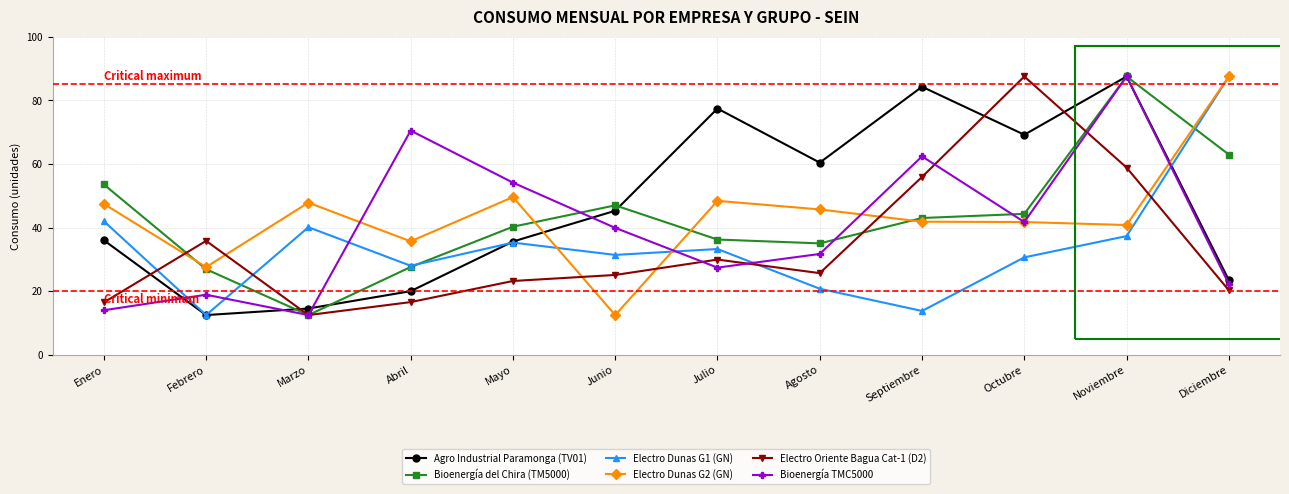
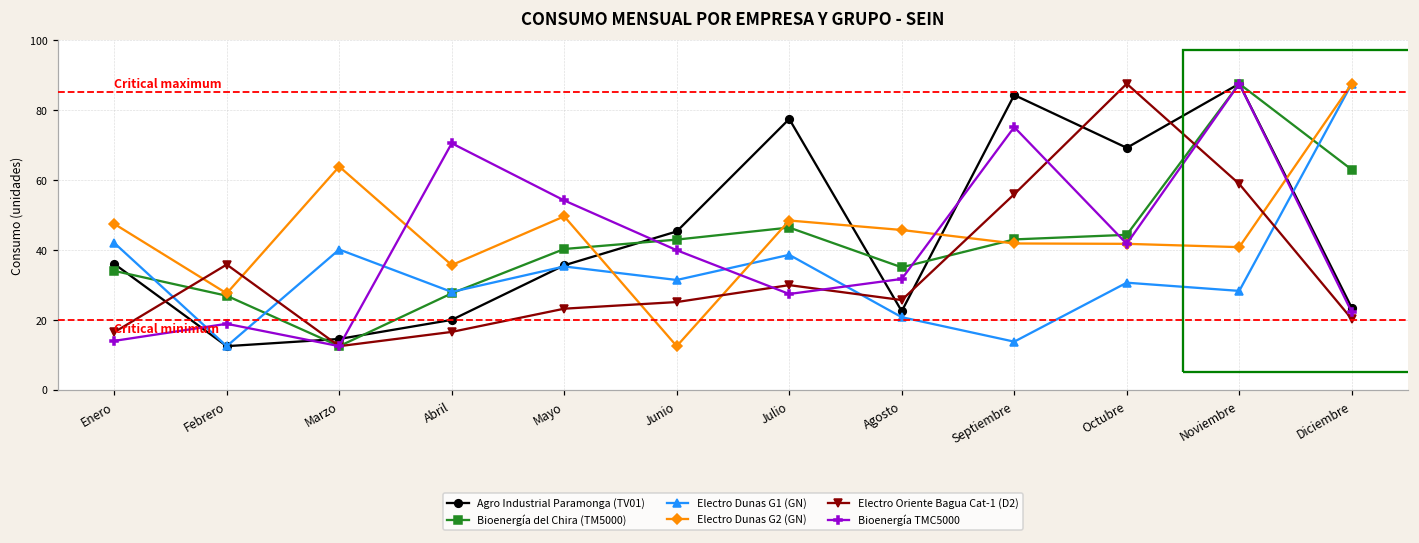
Bioenergía del Chira (TM5000), Enero: 54 -> 34
Electro Dunas G2 (GN), Marzo: 48 -> 64
Bioenergía del Chira (TM5000), Junio: 47 -> 43
Bioenergía del Chira (TM5000), Julio: 36 -> 46
Electro Dunas G1 (GN), Julio: 33 -> 39
Agro Industrial Paramonga (TV01), Agosto: 60 -> 22
Bioenergía TMC5000, Septiembre: 62 -> 75
Electro Dunas G1 (GN), Noviembre: 37 -> 28
